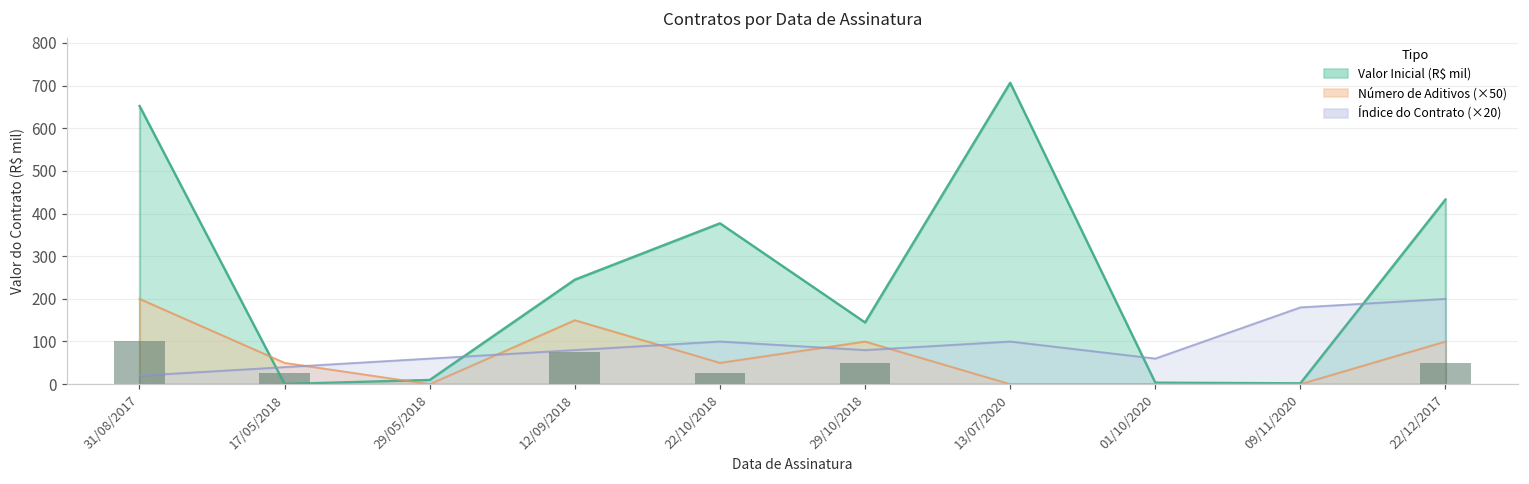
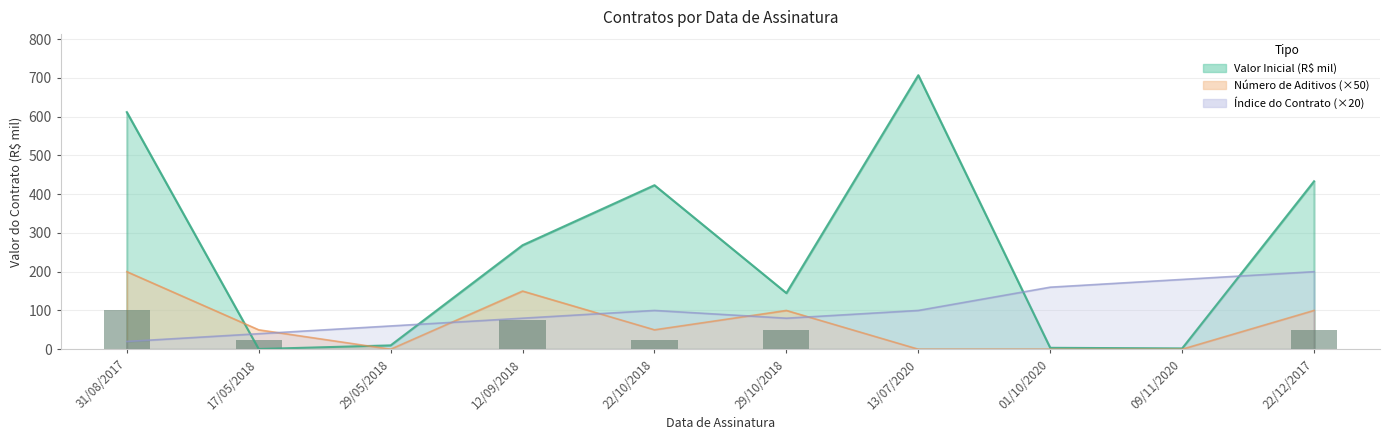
Valor Inicial (R$ mil), 31/08/2017: 650 -> 610
Valor Inicial (R$ mil), 12/09/2018: 250 -> 270
Valor Inicial (R$ mil), 22/10/2018: 380 -> 420
Índice do Contrato (×20), 01/10/2020: 60 -> 160
